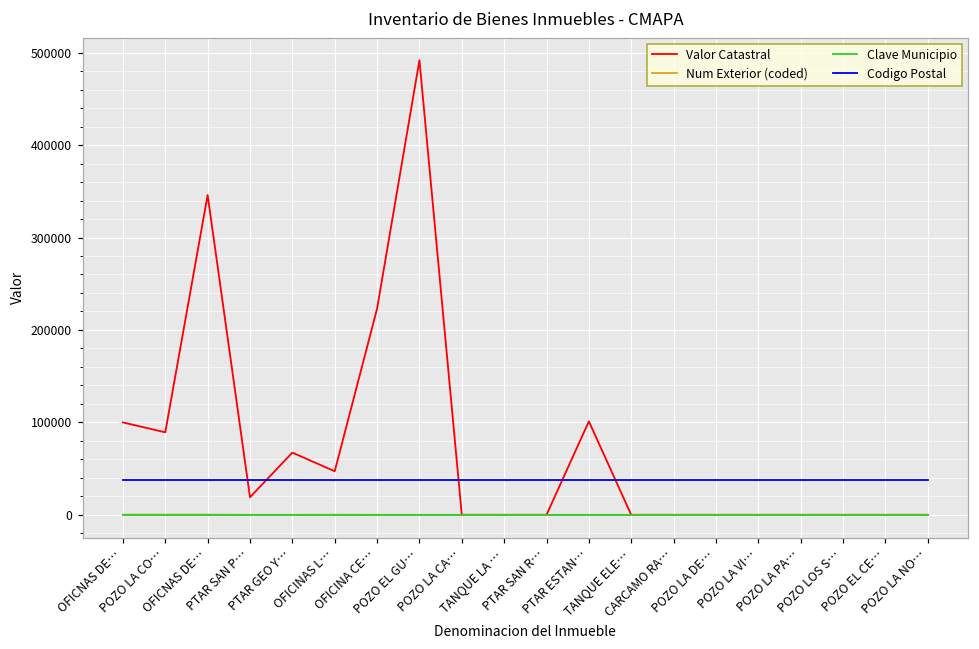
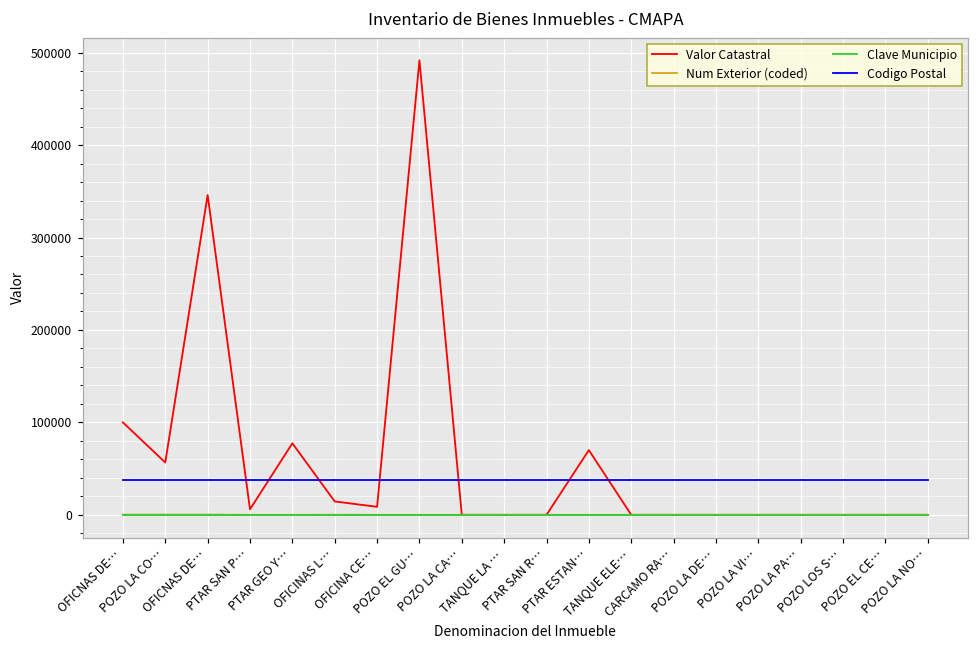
Valor Catastral, POZO LA CO…: 90000 -> 60000
Valor Catastral, PTAR SAN P…: 20000 -> 10000
Valor Catastral, PTAR GEO Y…: 70000 -> 80000
Valor Catastral, OFICINAS L…: 50000 -> 10000
Valor Catastral, OFICINA CE…: 220000 -> 10000
Valor Catastral, PTAR ESTAN…: 100000 -> 70000
